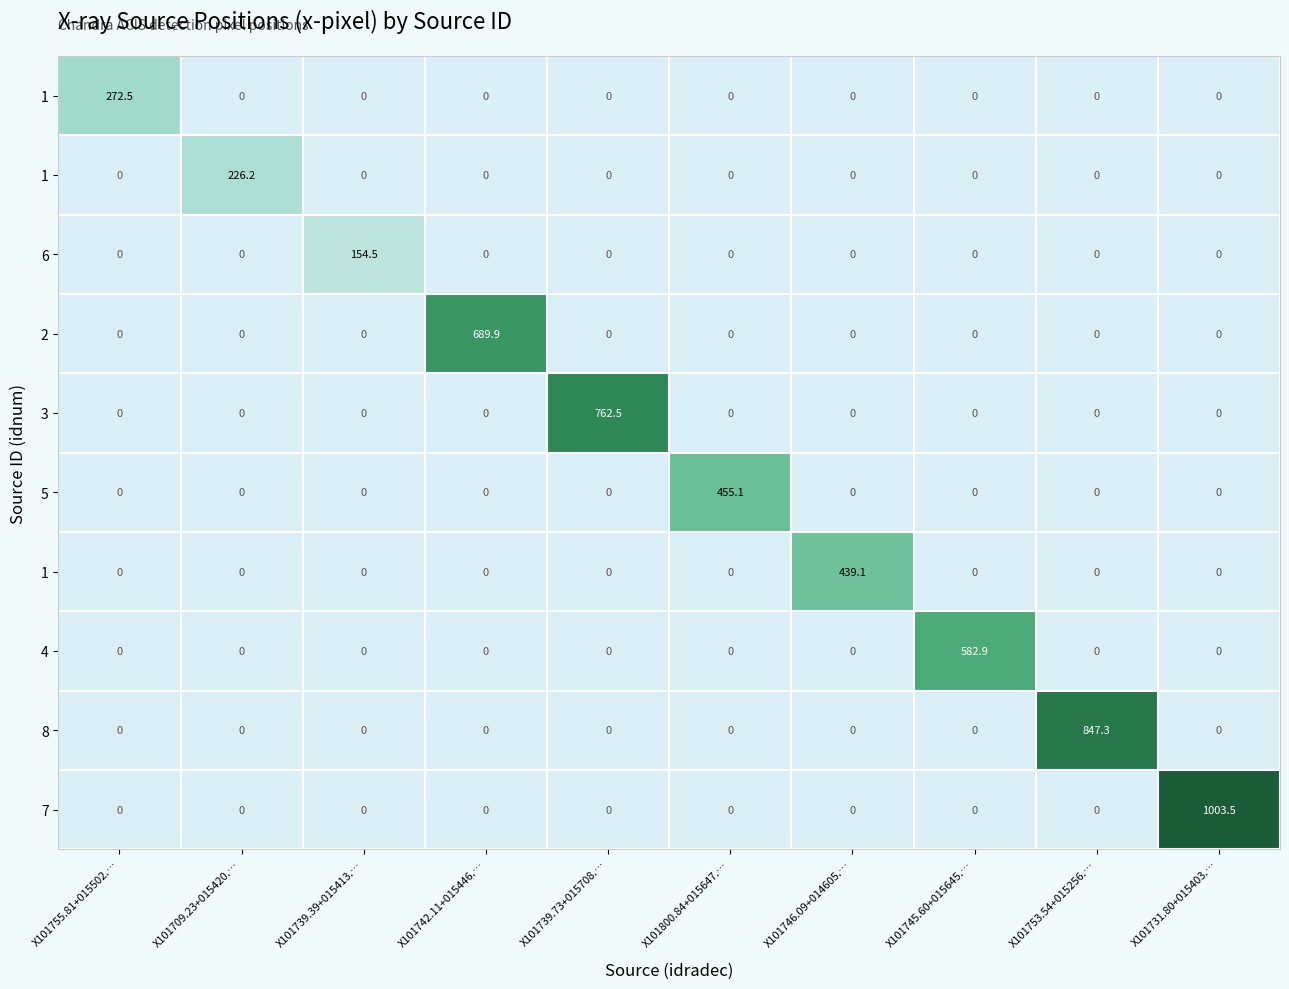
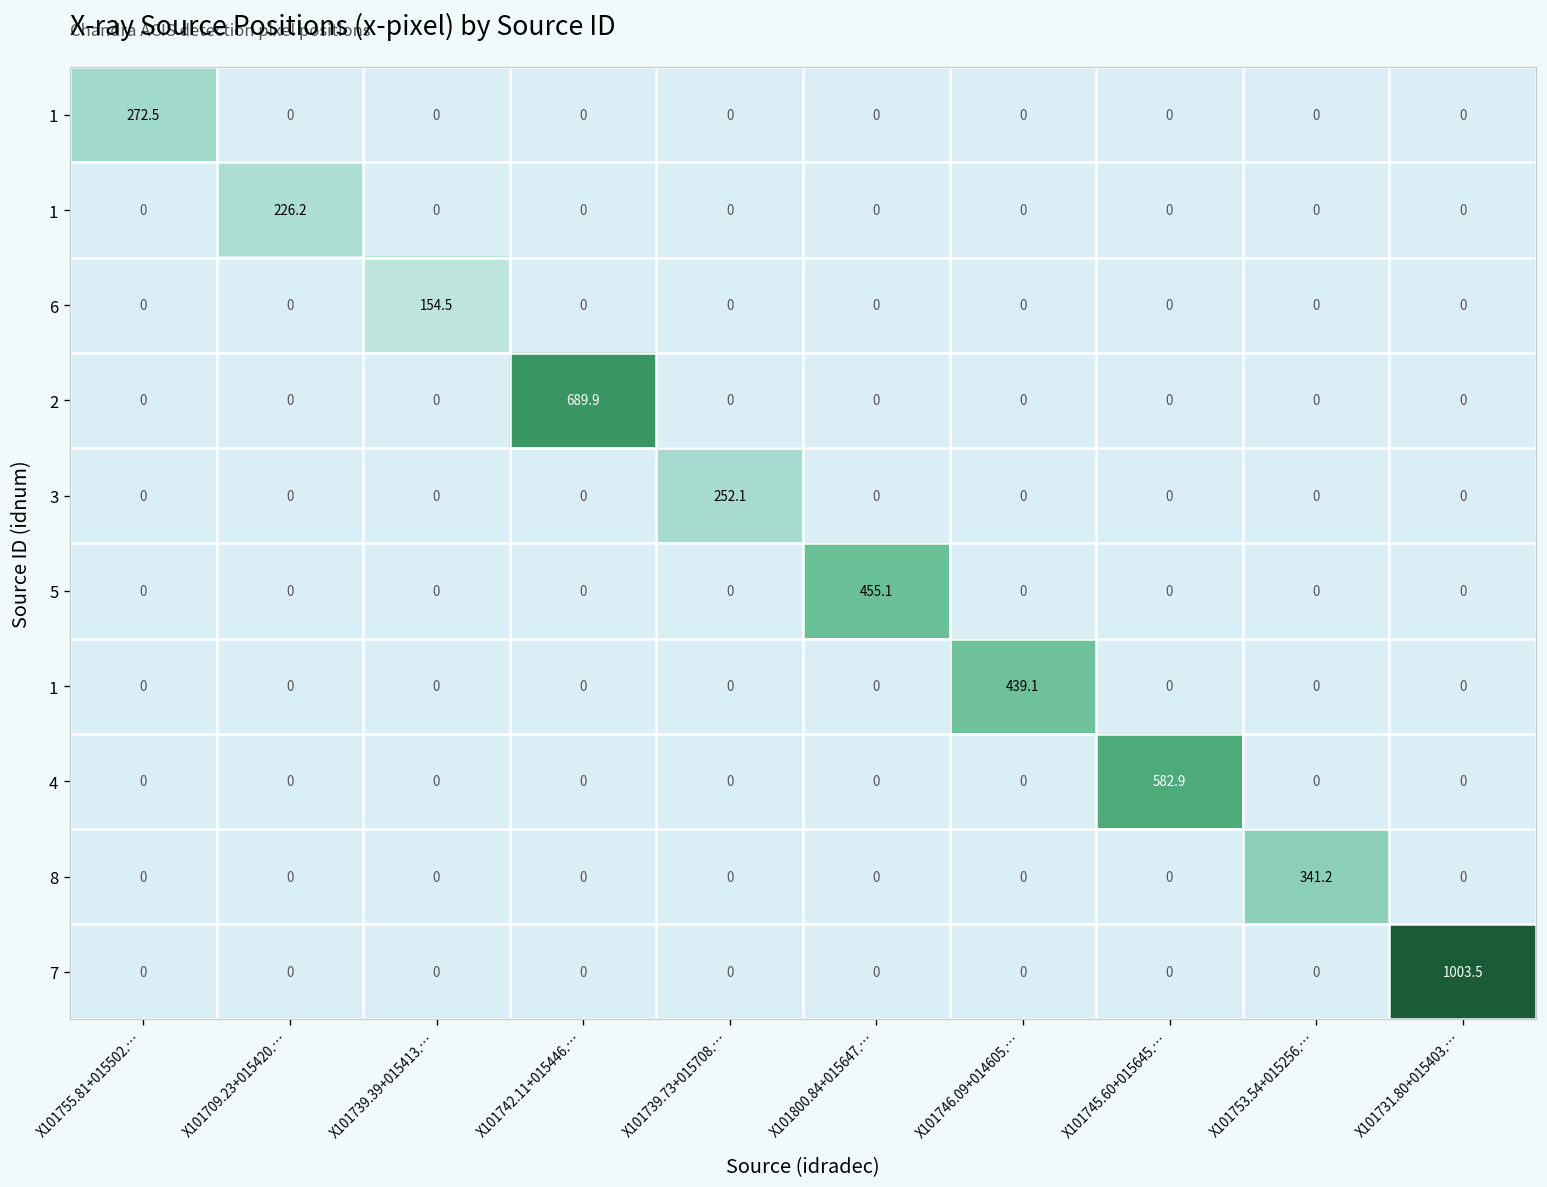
3, X101739.73+015708.…: 762.5 -> 252.1
8, X101753.54+015256.…: 847.3 -> 341.2
